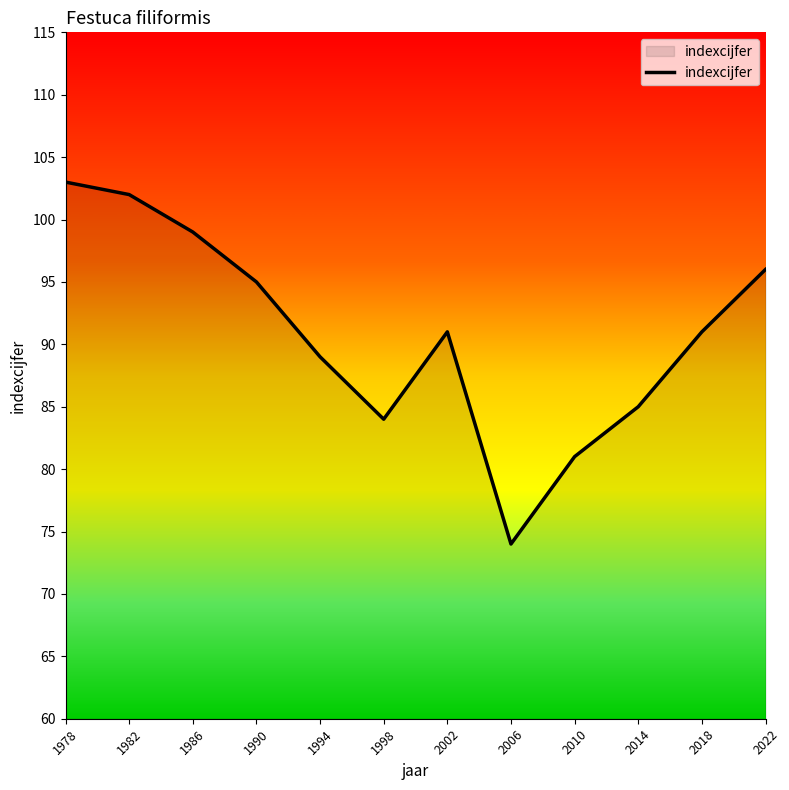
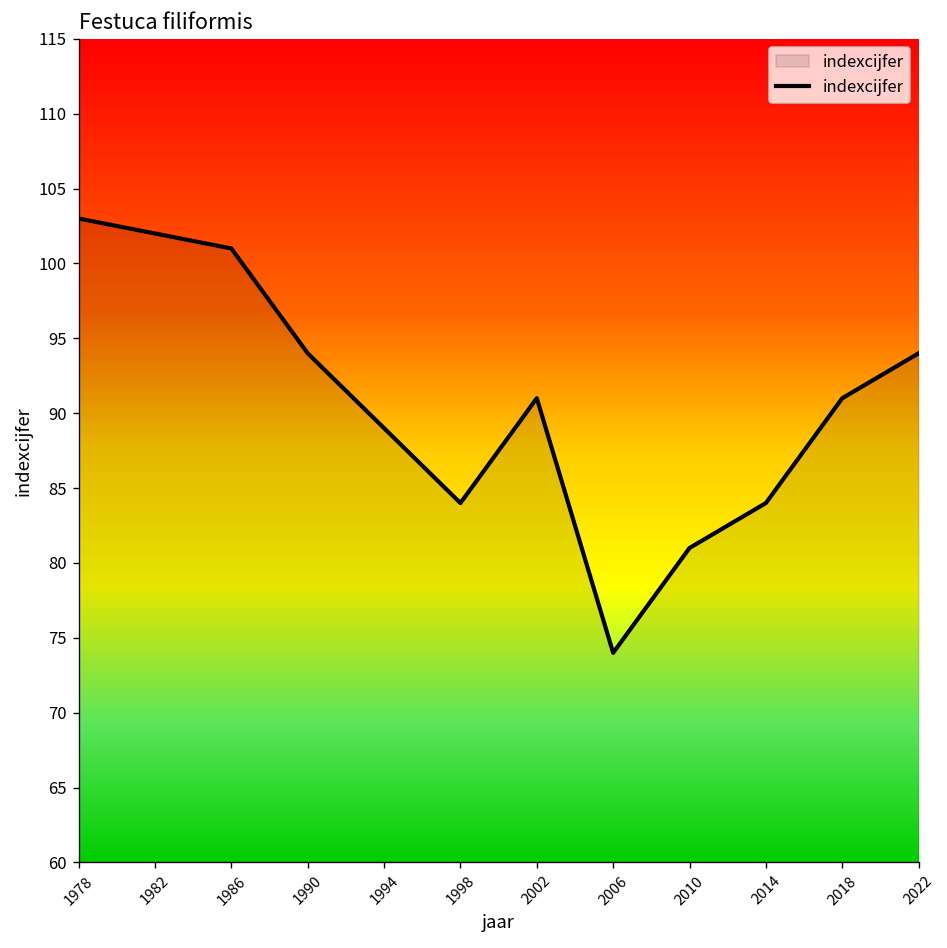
1986: 99 -> 101
1990: 95 -> 94
2014: 85 -> 84
2022: 96 -> 94
